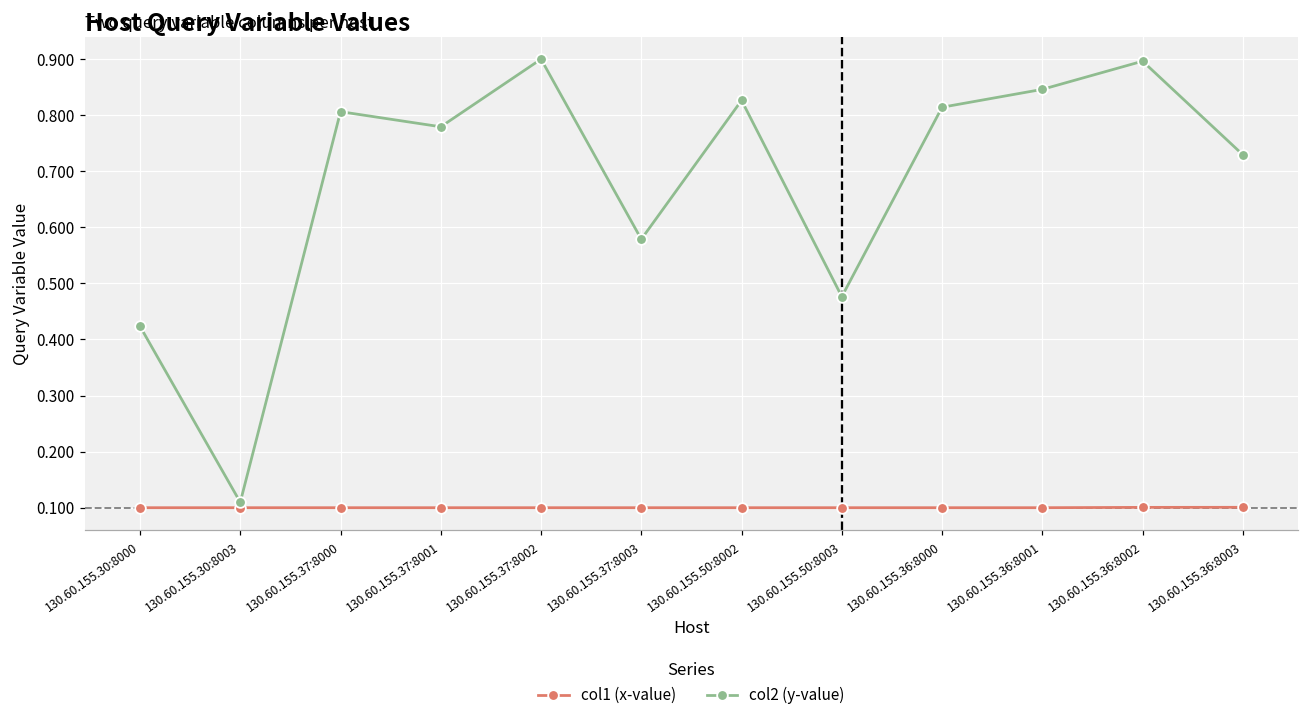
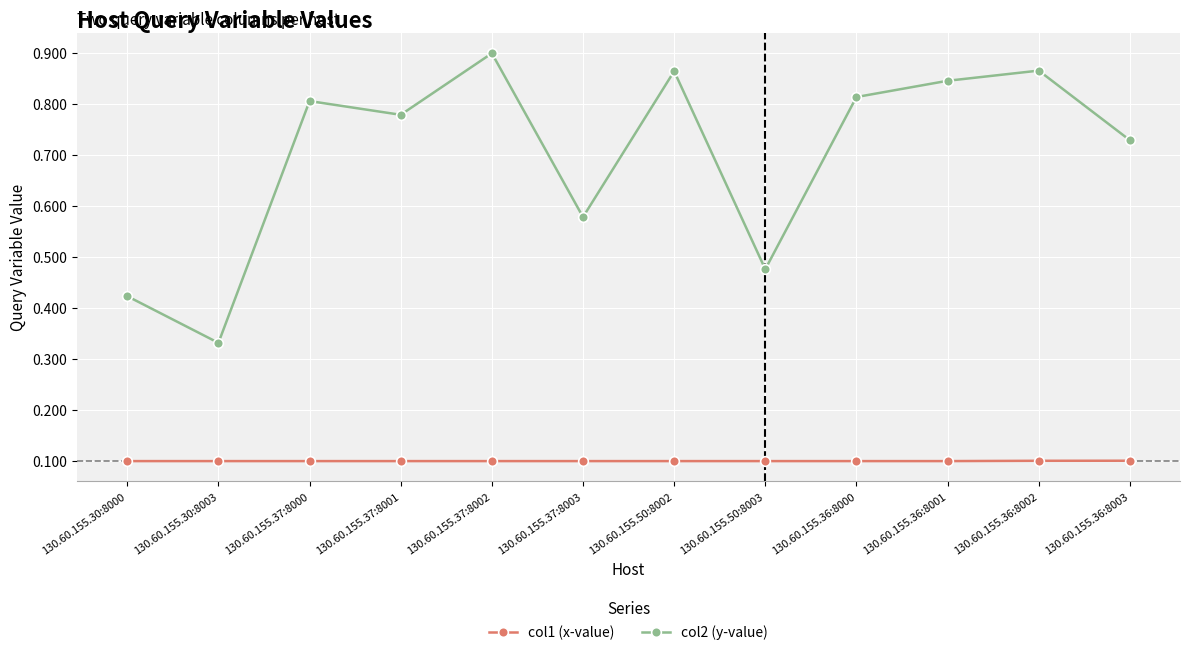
col2 (y-value), 130.60.155.30:8003: 0.11 -> 0.33
col2 (y-value), 130.60.155.50:8002: 0.83 -> 0.86
col2 (y-value), 130.60.155.36:8002: 0.90 -> 0.87
